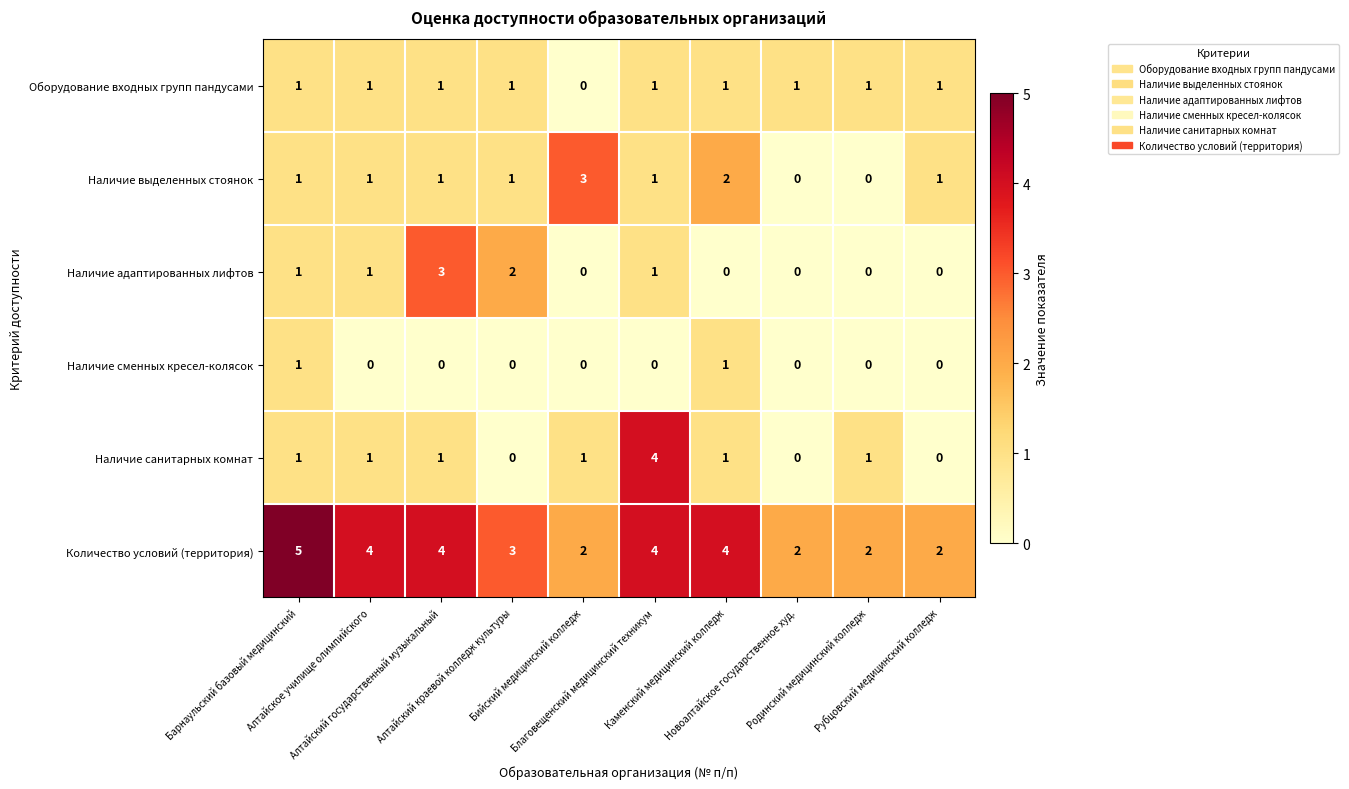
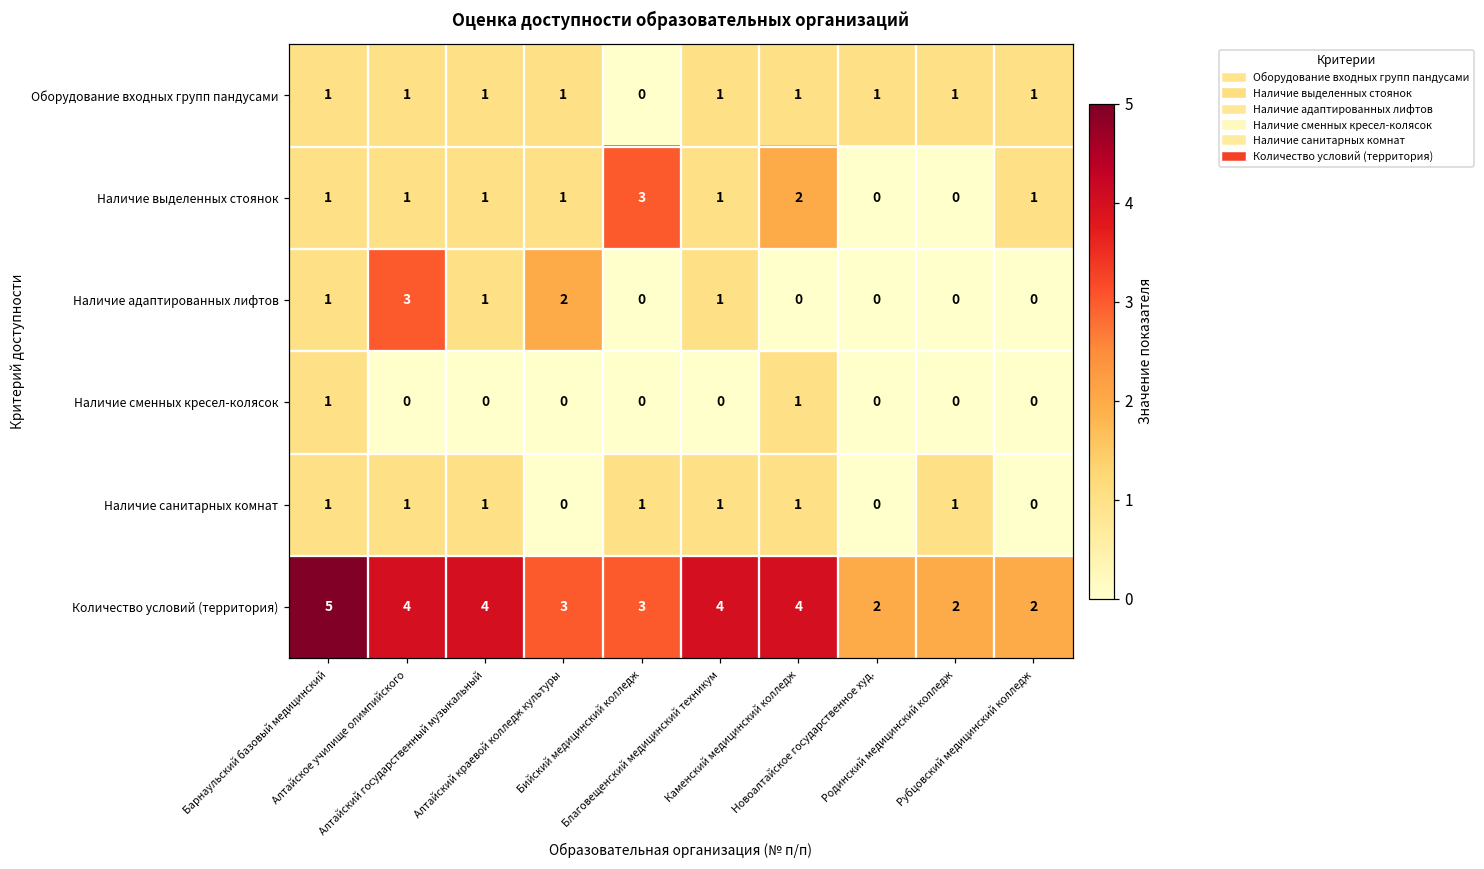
Наличие адаптированных лифтов, Алтайское училище олимпийского: 1 -> 3
Наличие адаптированных лифтов, Алтайский государственный музыкальный: 3 -> 1
Наличие санитарных комнат, Благовещенский медицинский техникум: 4 -> 1
Количество условий (территория), Бийский медицинский колледж: 2 -> 3
